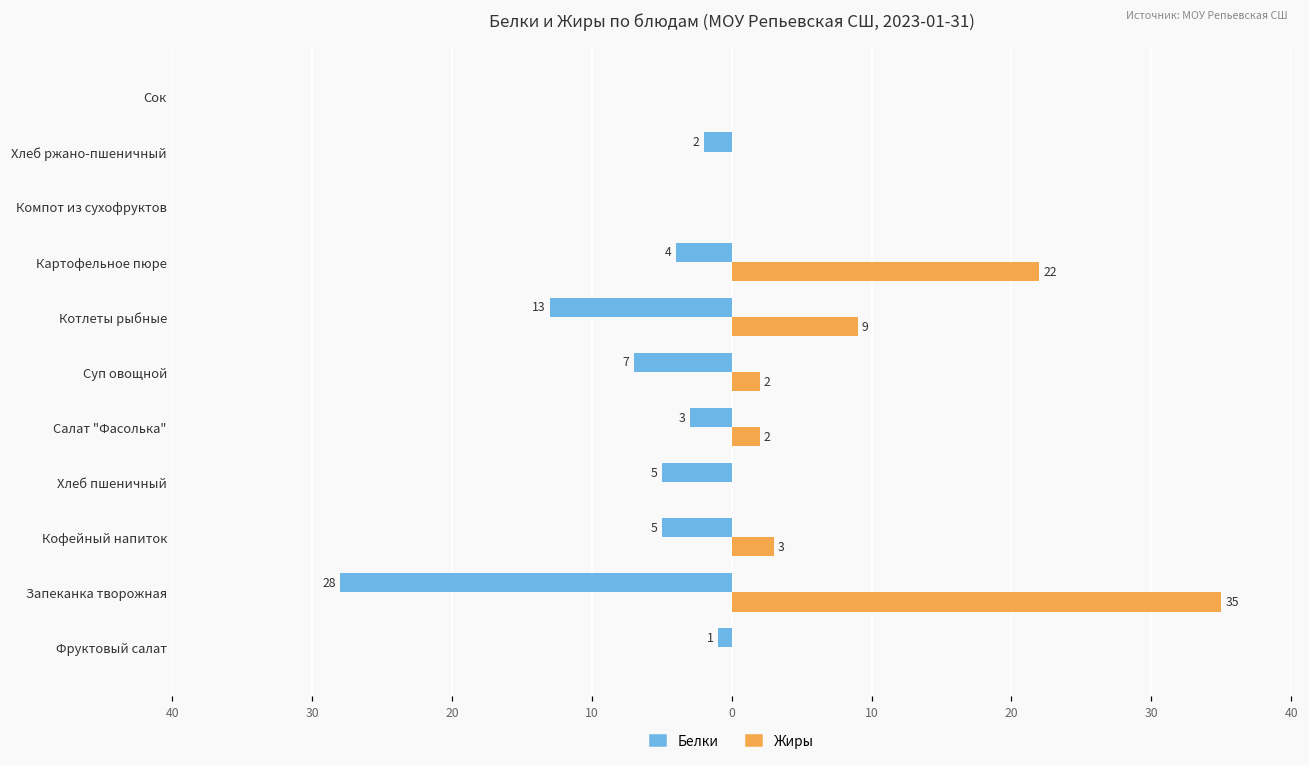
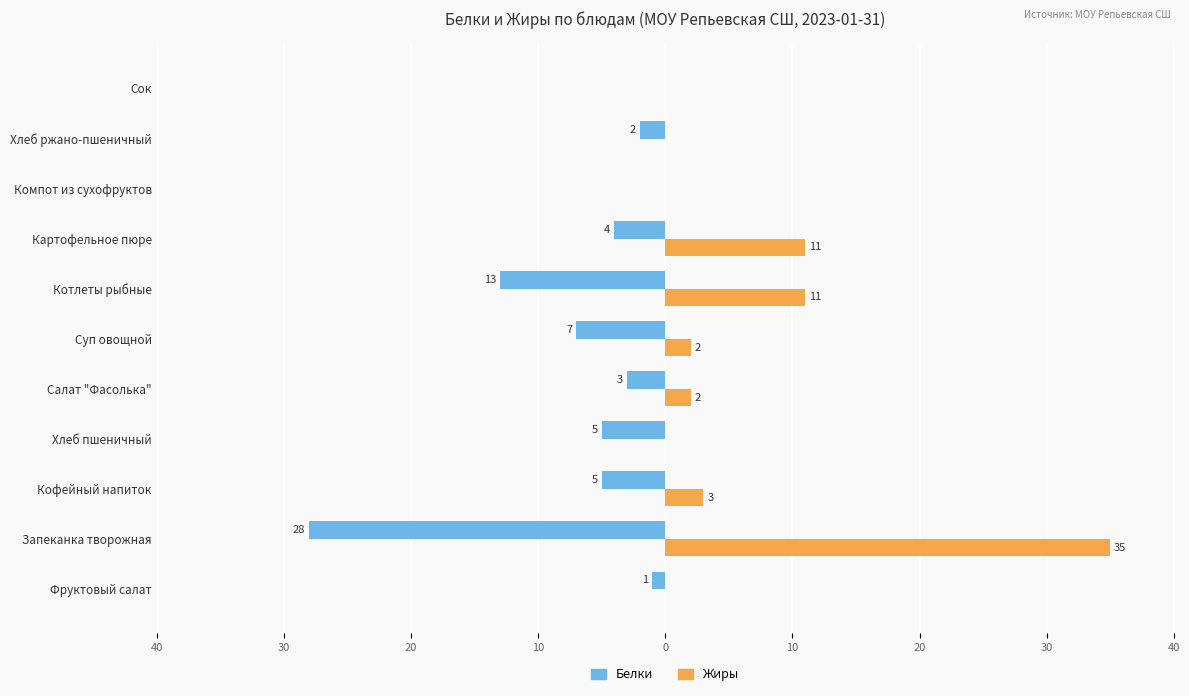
Жиры, Картофельное пюре: 22 -> 11
Жиры, Котлеты рыбные: 9 -> 11
